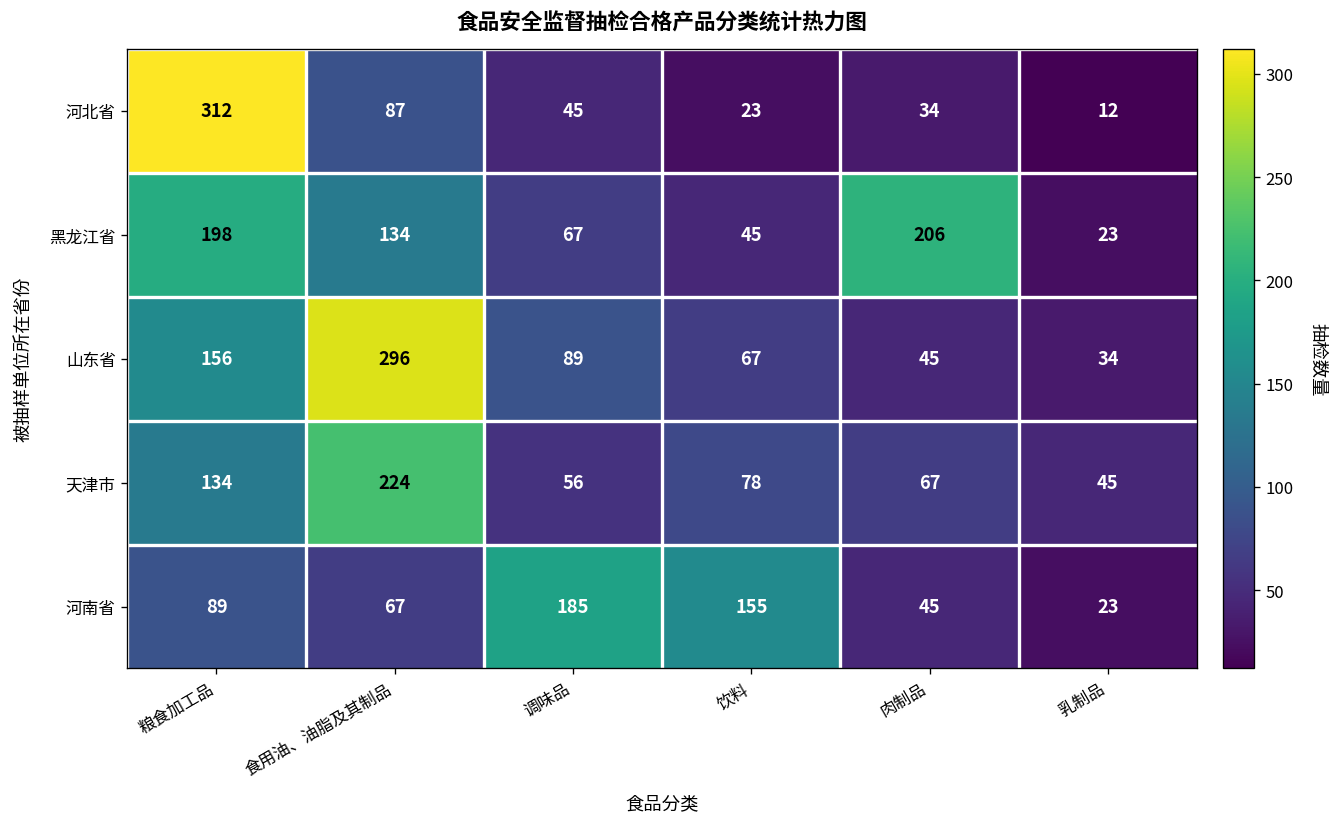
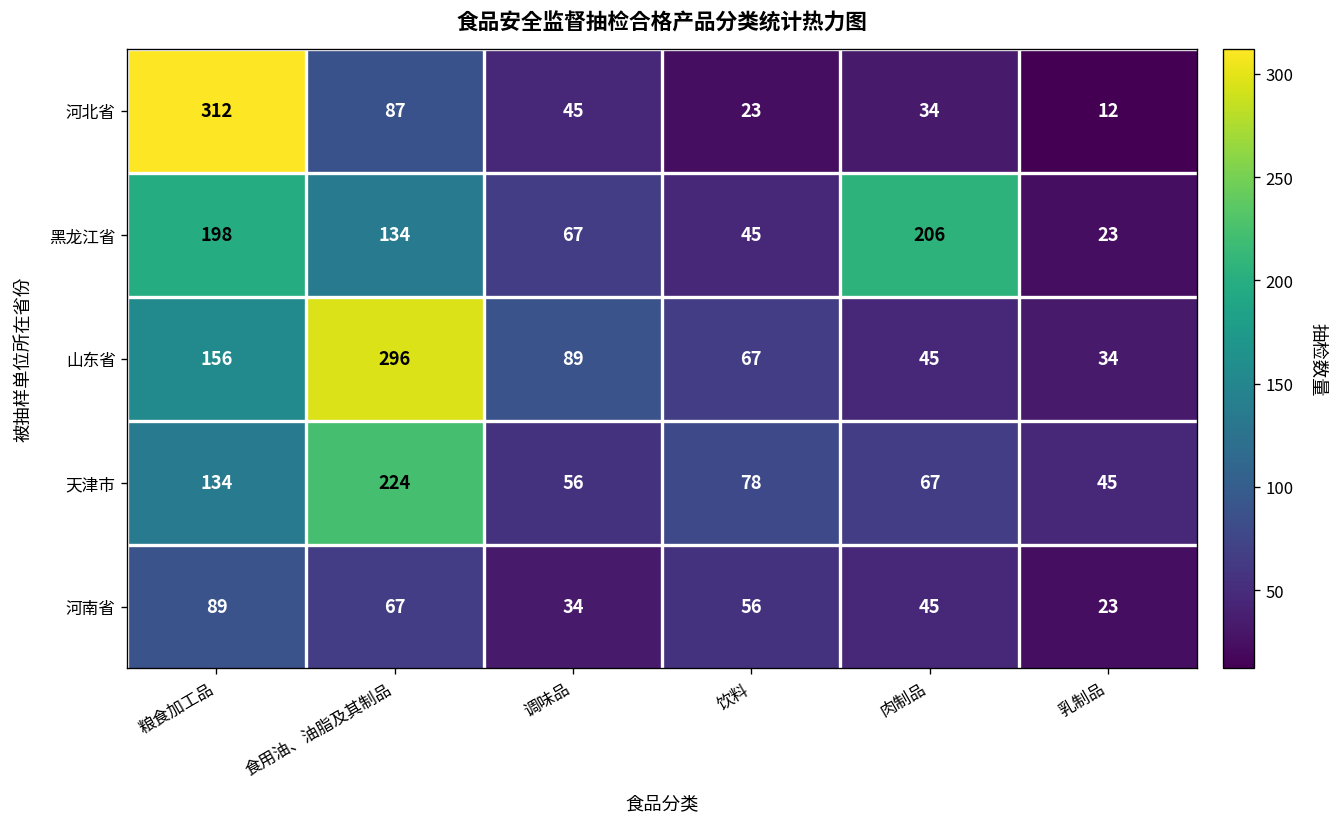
河南省, 调味品: 185 -> 34
河南省, 饮料: 155 -> 56
